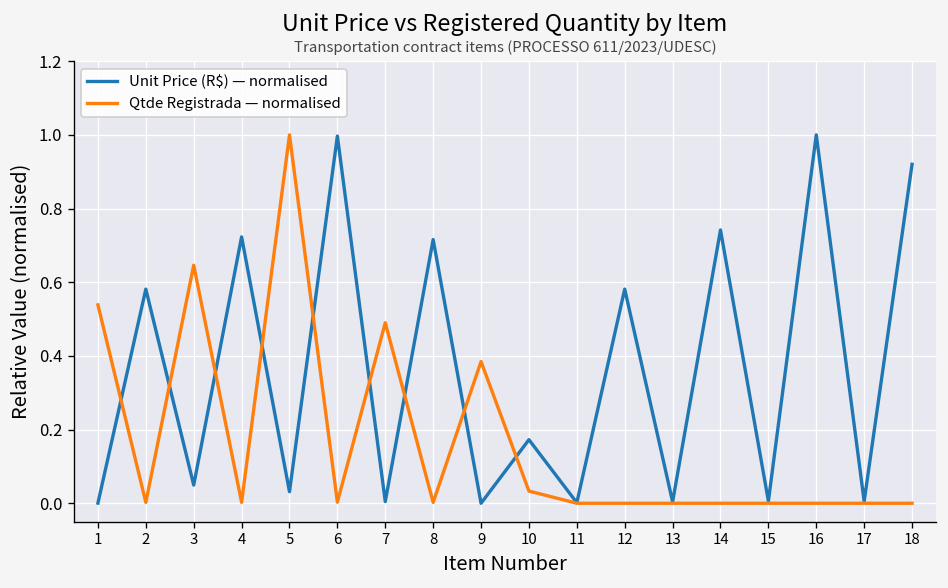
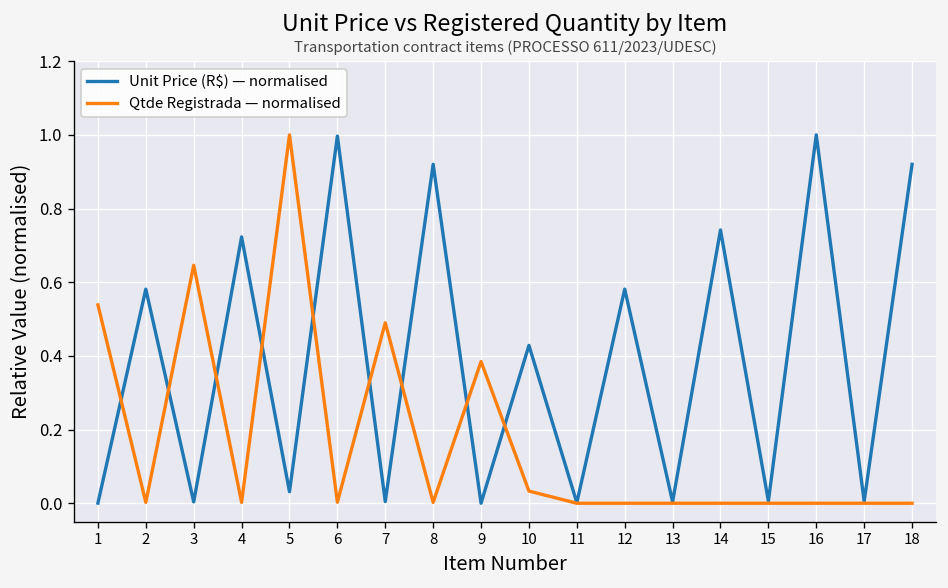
Unit Price (R$) — normalised, 3: 0.05 -> 0.00
Unit Price (R$) — normalised, 8: 0.72 -> 0.92
Unit Price (R$) — normalised, 10: 0.17 -> 0.43
